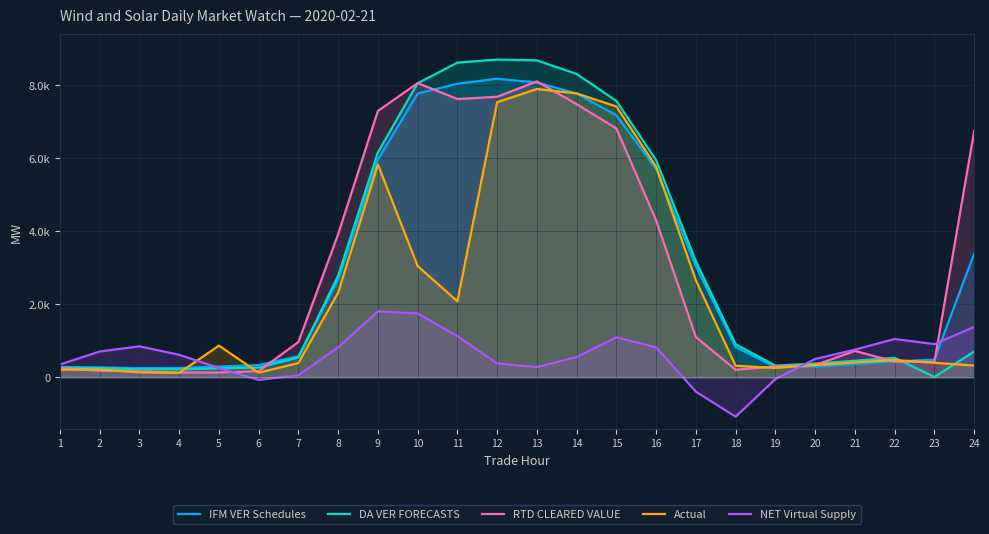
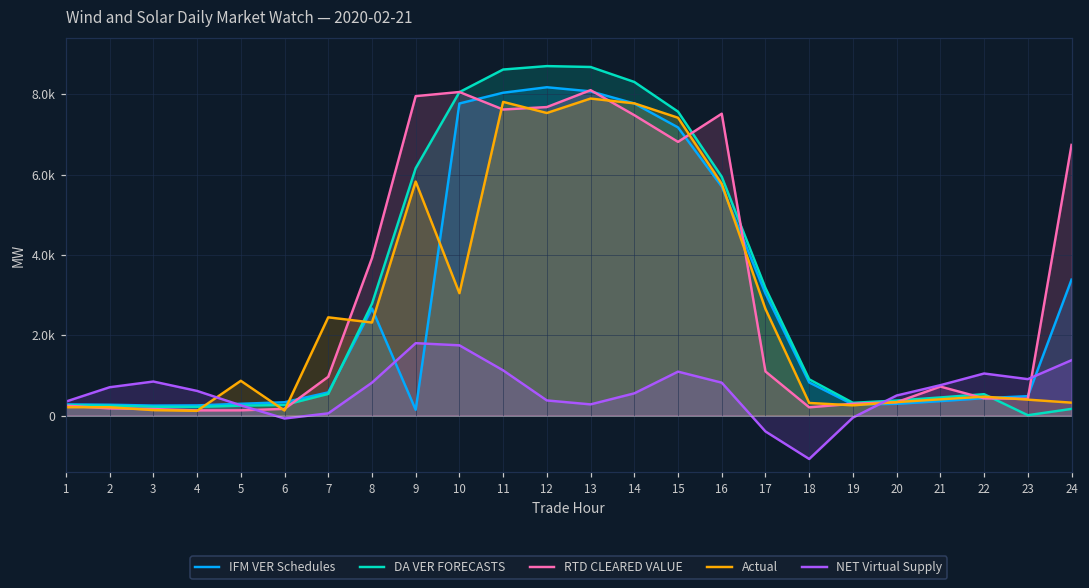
Actual, 7: 400 -> 2400
IFM VER Schedules, 9: 6000 -> 100
RTD CLEARED VALUE, 9: 7300 -> 8000
Actual, 11: 2100 -> 7800
RTD CLEARED VALUE, 16: 4300 -> 7500
DA VER FORECASTS, 24: 700 -> 200
